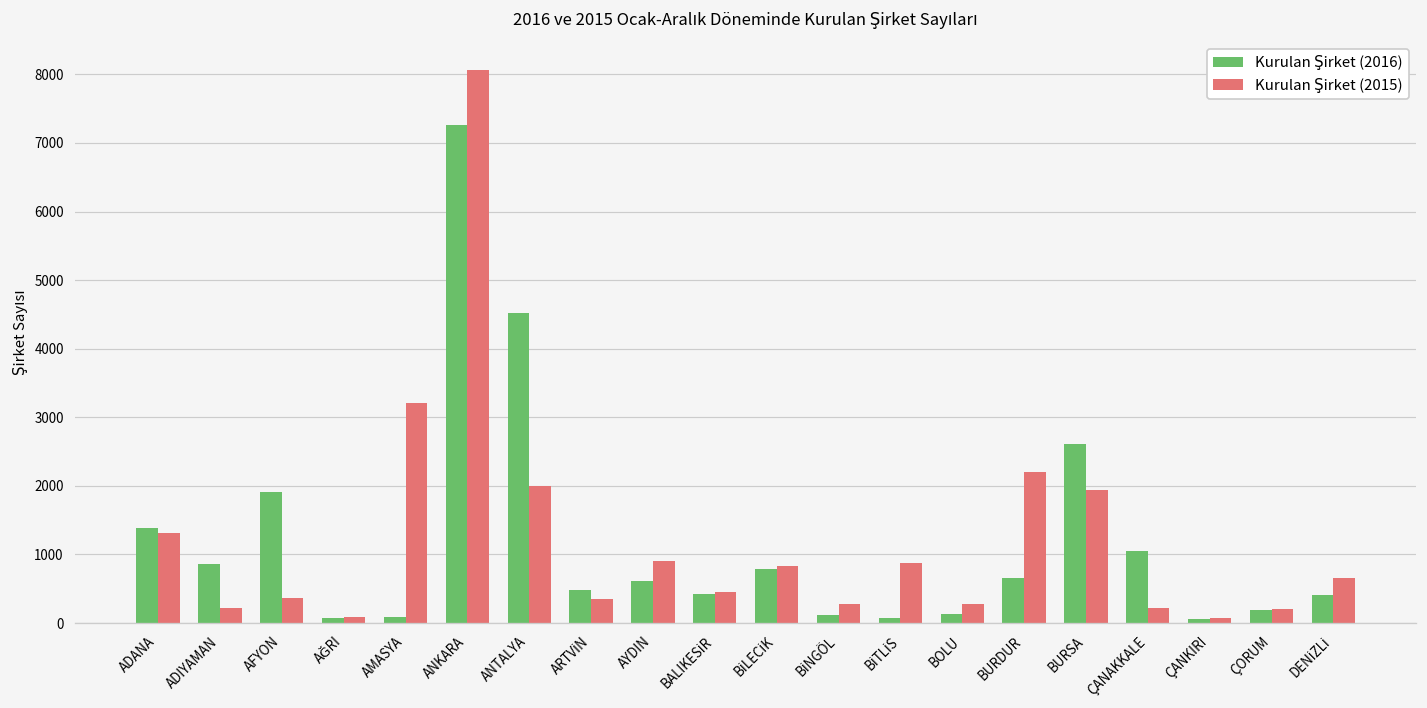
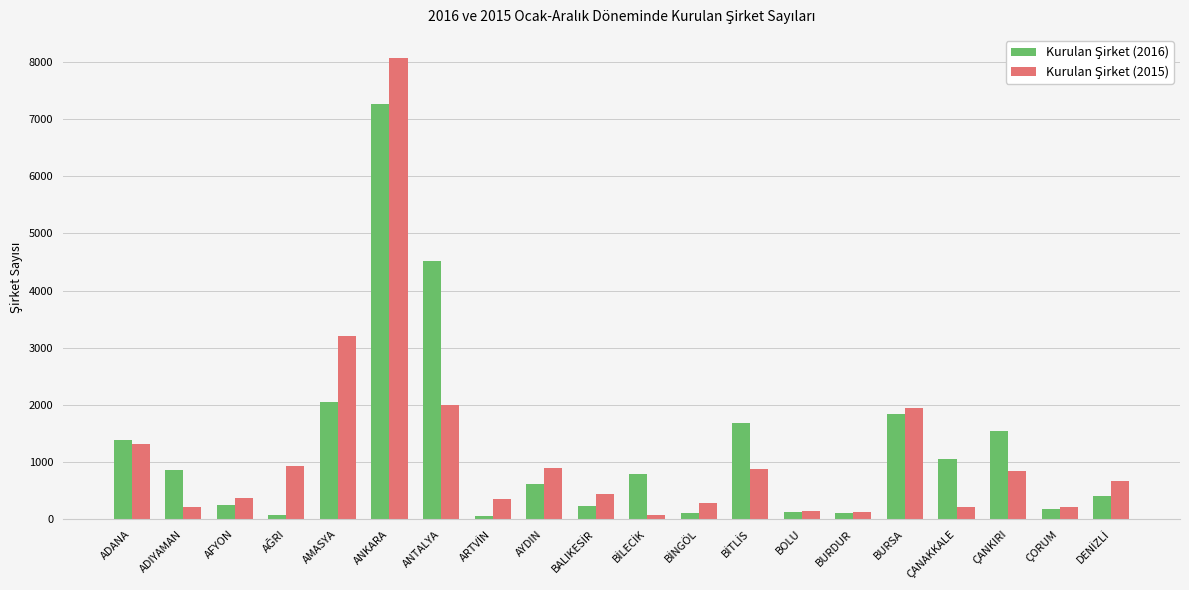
Kurulan Şirket (2016), AFYON: 1900 -> 300
Kurulan Şirket (2015), AĞRI: 100 -> 900
Kurulan Şirket (2016), AMASYA: 100 -> 2100
Kurulan Şirket (2016), ARTVİN: 500 -> 0
Kurulan Şirket (2016), BALIKESİR: 400 -> 200
Kurulan Şirket (2015), BİLECİK: 800 -> 100
Kurulan Şirket (2016), BİTLİS: 100 -> 1700
Kurulan Şirket (2015), BOLU: 300 -> 100
Kurulan Şirket (2016), BURDUR: 700 -> 100
Kurulan Şirket (2015), BURDUR: 2200 -> 100
Kurulan Şirket (2016), BURSA: 2600 -> 1800
Kurulan Şirket (2016), ÇANKIRI: 100 -> 1500
Kurulan Şirket (2015), ÇANKIRI: 100 -> 800
